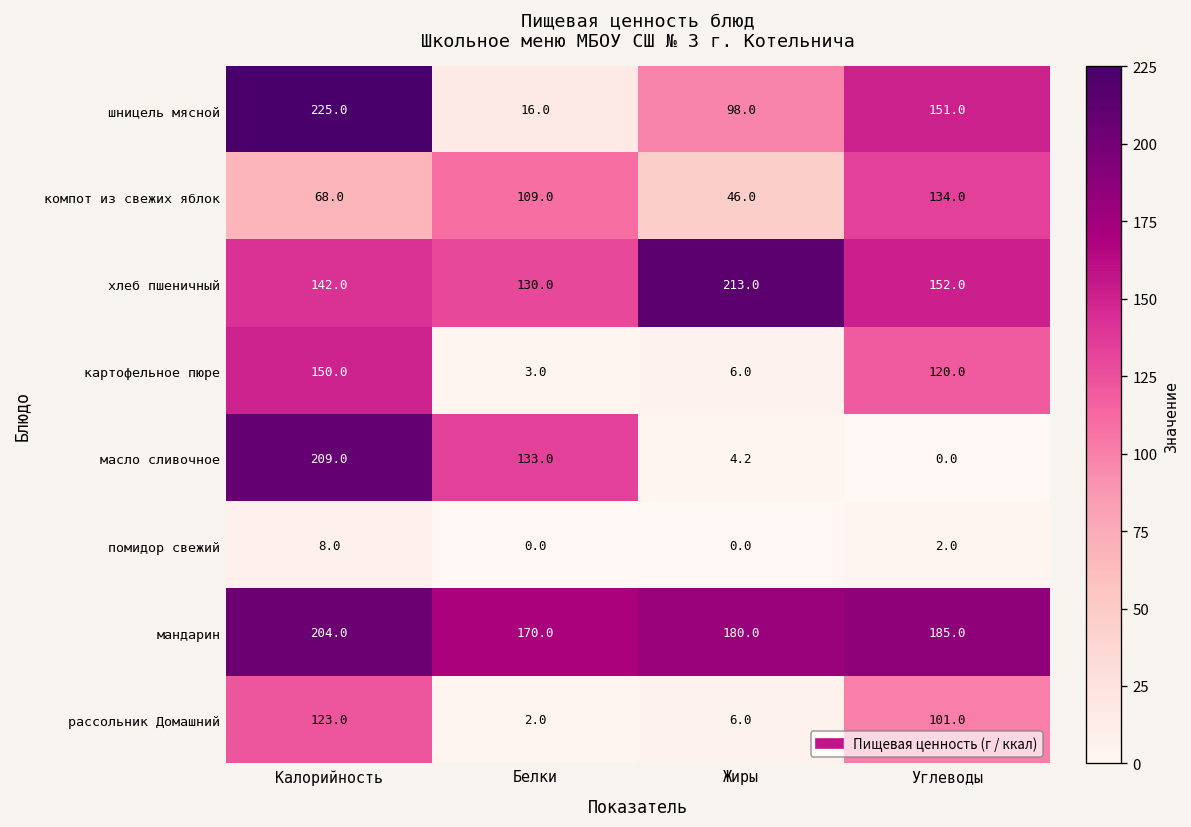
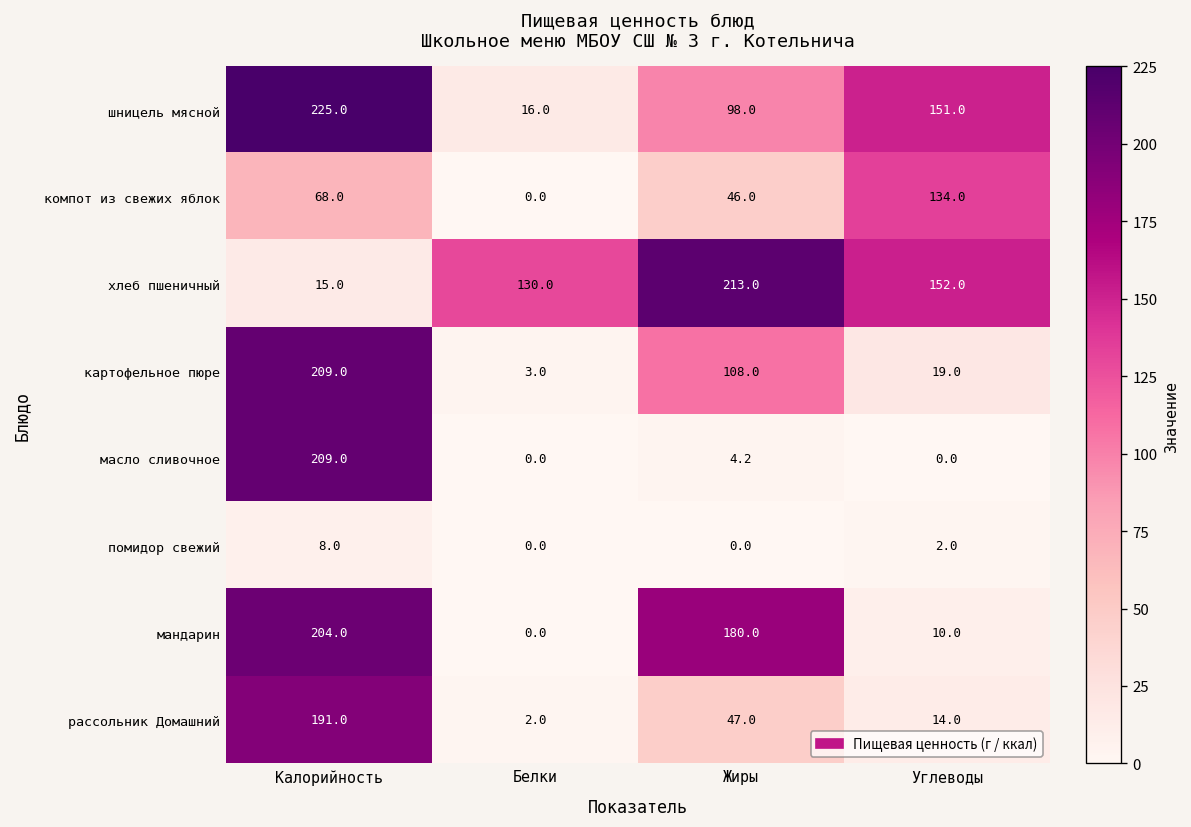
компот из свежих яблок, Белки: 109.0 -> 0.0
хлеб пшеничный, Калорийность: 142.0 -> 15.0
картофельное пюре, Калорийность: 150.0 -> 209.0
картофельное пюре, Жиры: 6.0 -> 108.0
картофельное пюре, Углеводы: 120.0 -> 19.0
масло сливочное, Белки: 133.0 -> 0.0
мандарин, Белки: 170.0 -> 0.0
мандарин, Углеводы: 185.0 -> 10.0
рассольник Домашний, Калорийность: 123.0 -> 191.0
рассольник Домашний, Жиры: 6.0 -> 47.0
рассольник Домашний, Углеводы: 101.0 -> 14.0
